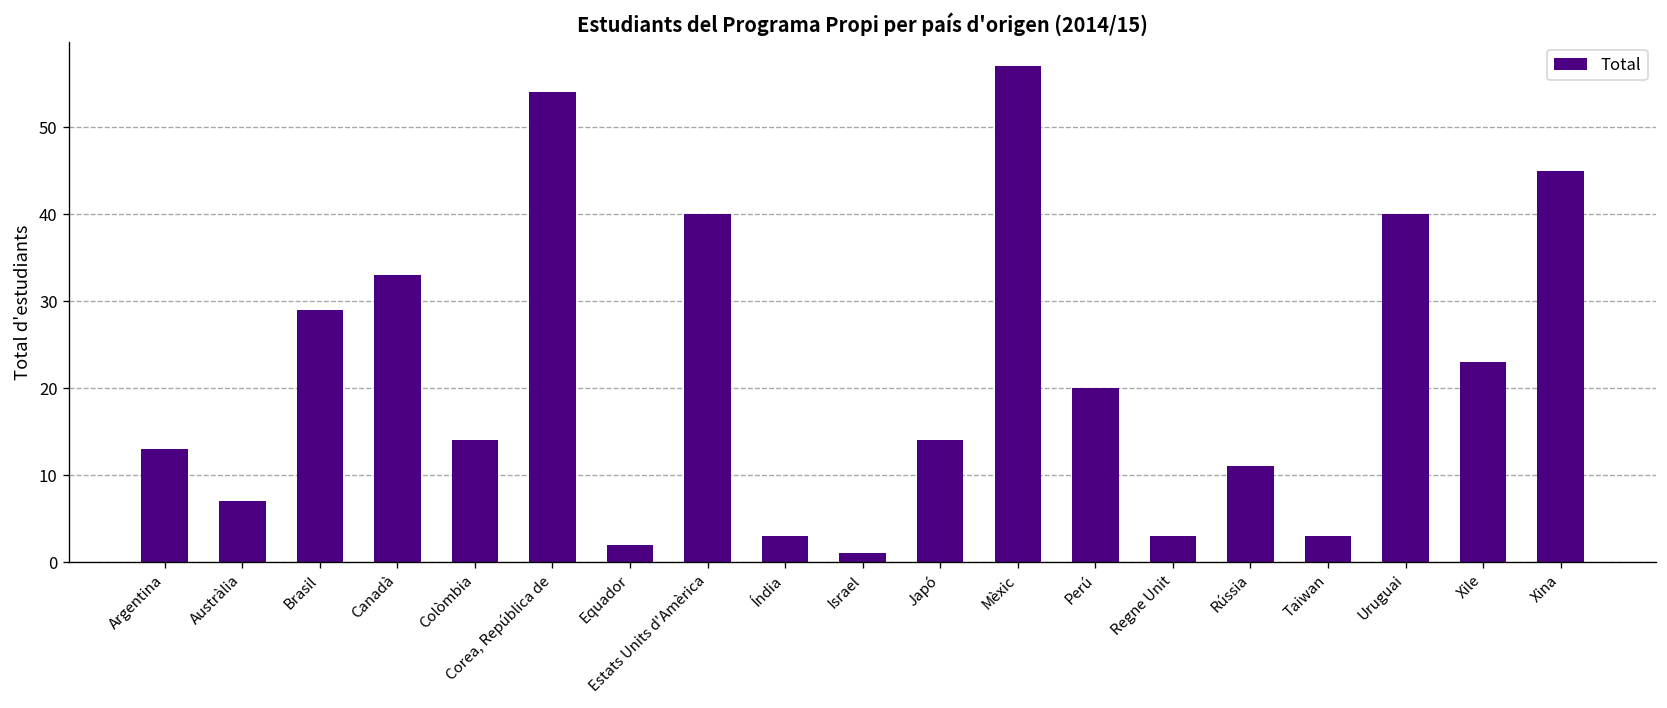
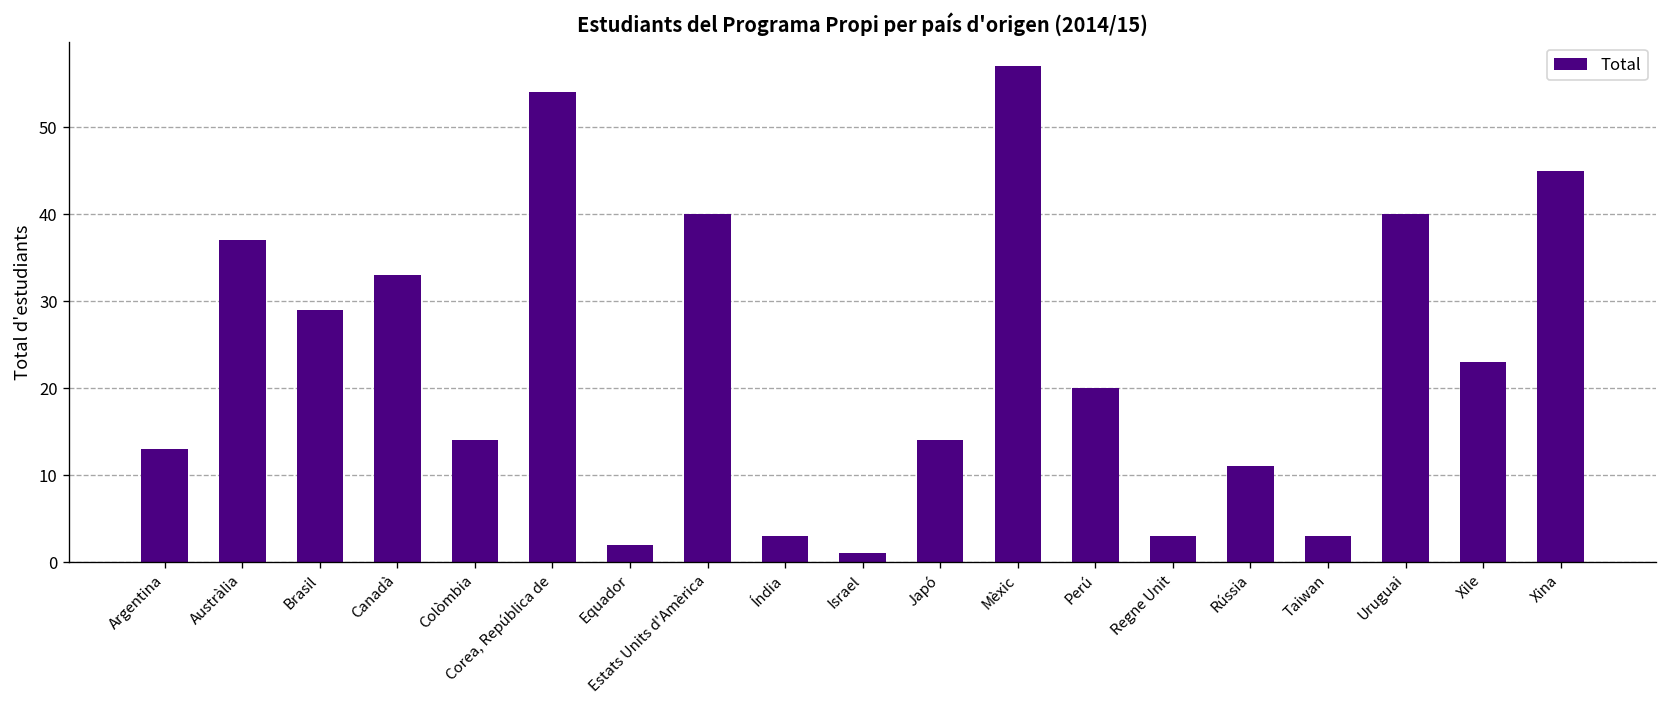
Austràlia: 7 -> 37
